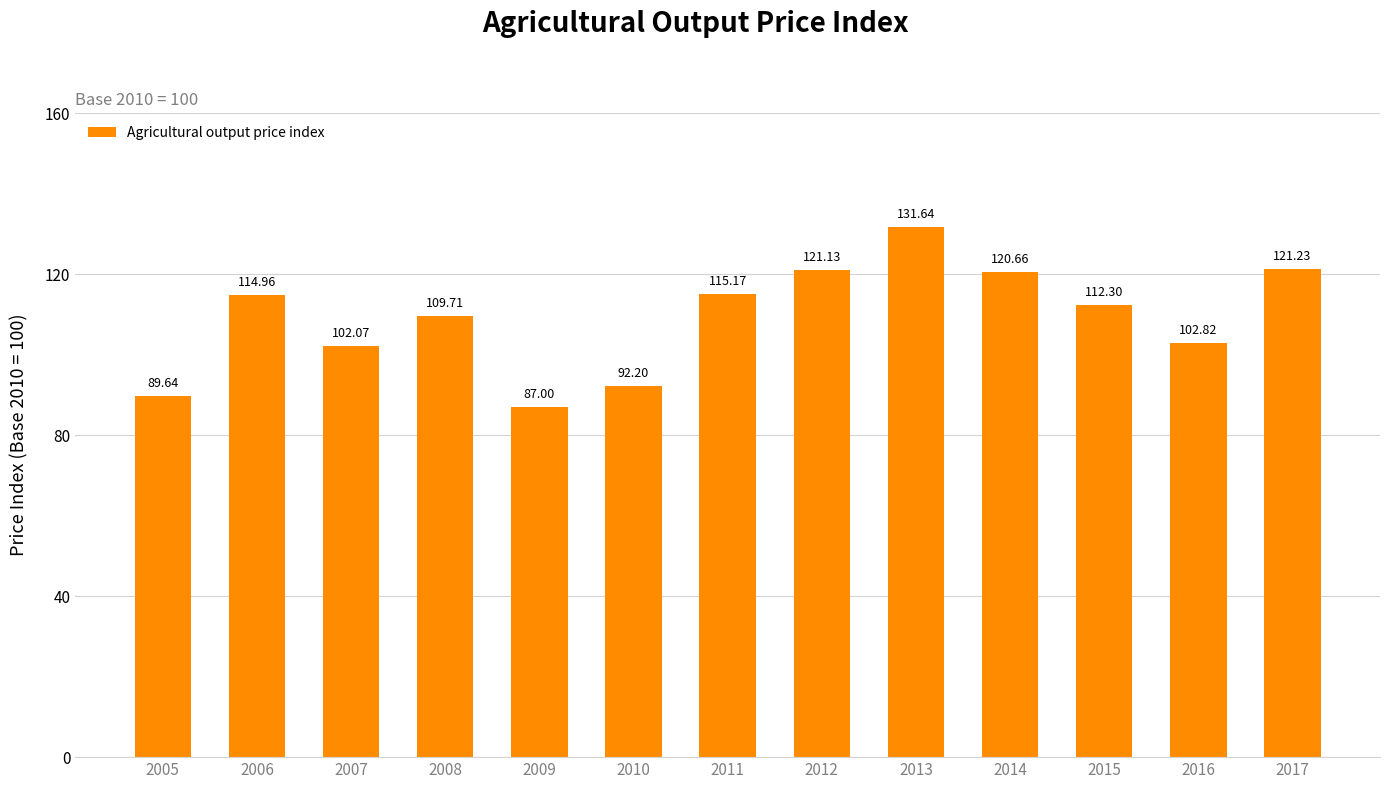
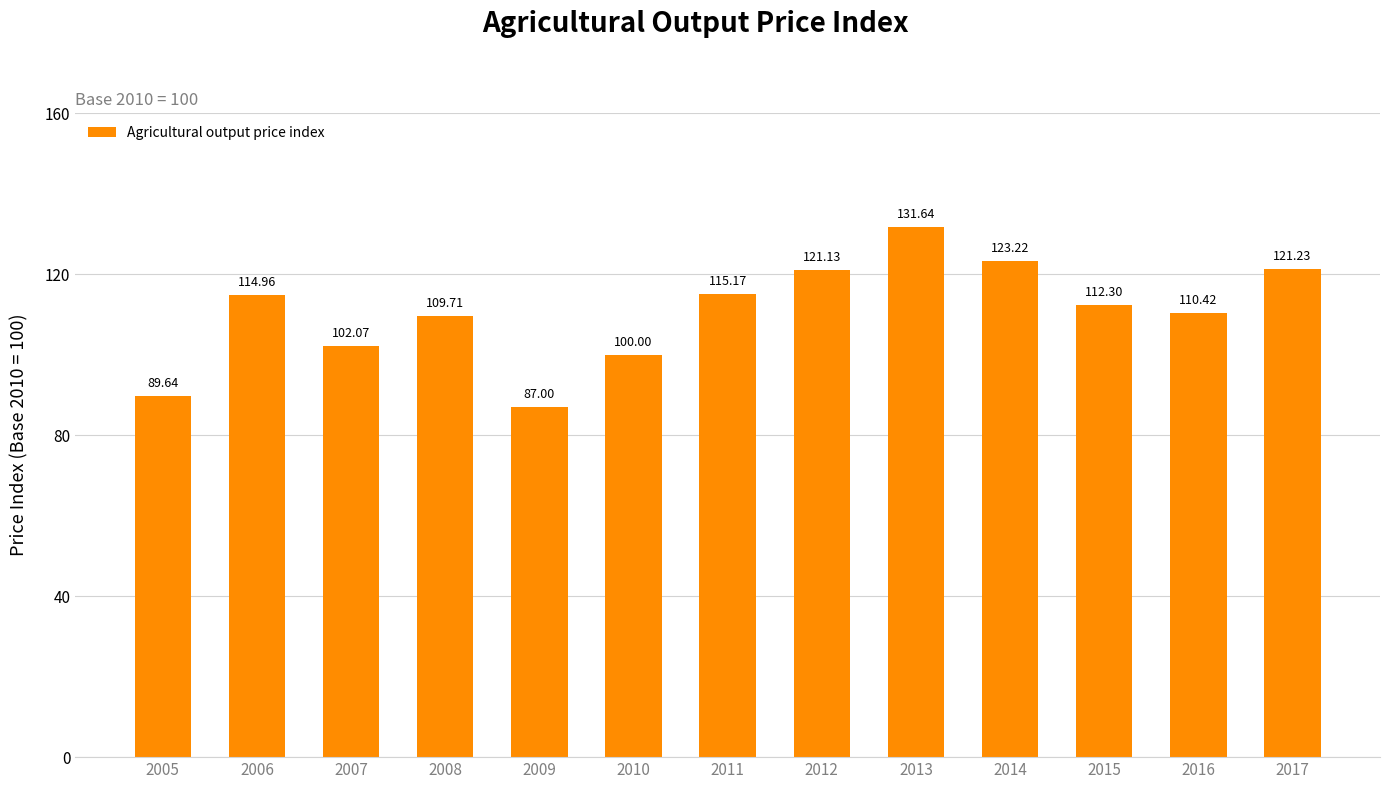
2010: 92.20 -> 100.00
2014: 120.66 -> 123.22
2016: 102.82 -> 110.42
